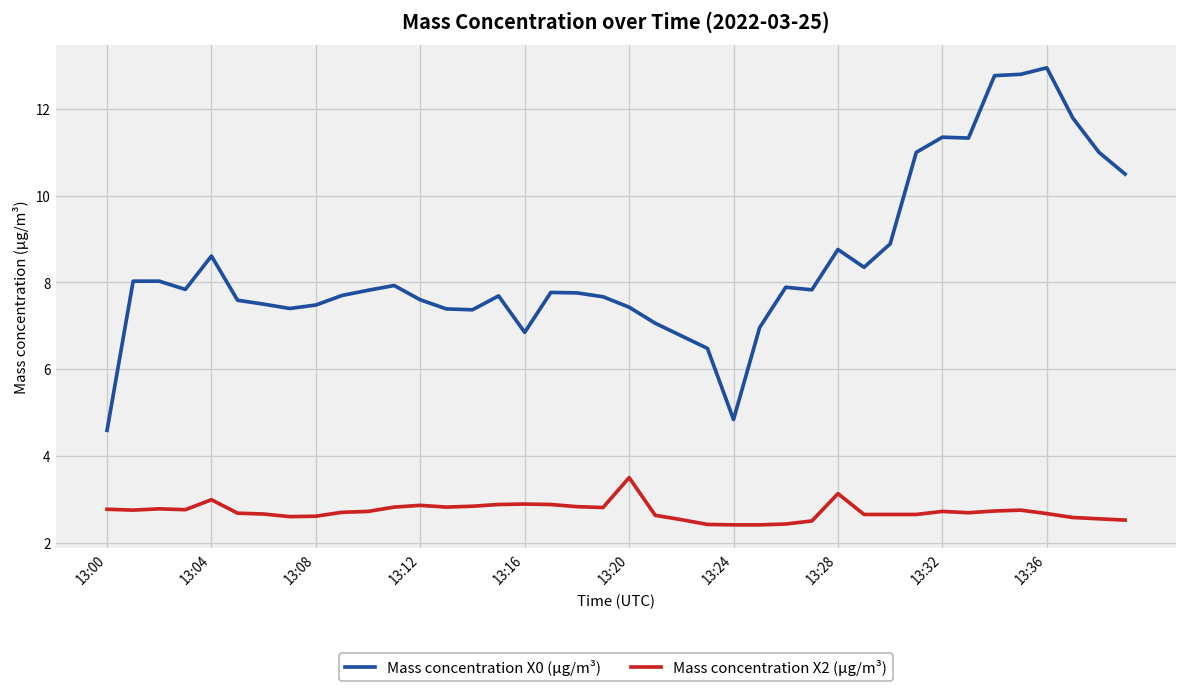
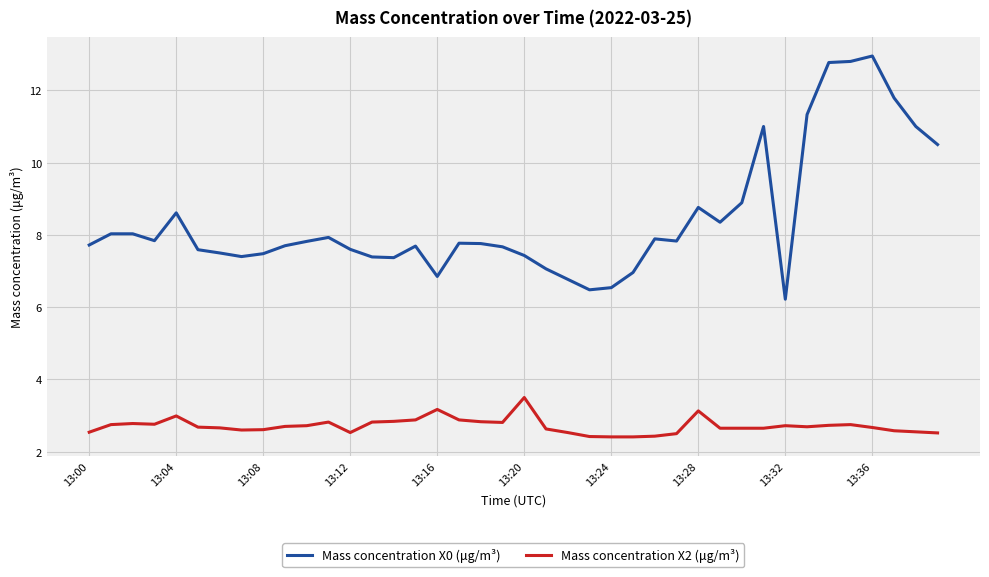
Mass concentration X0 (μg/m³), 13:00: 4.6 -> 7.7
Mass concentration X2 (μg/m³), 13:00: 2.8 -> 2.5
Mass concentration X2 (μg/m³), 13:12: 2.9 -> 2.5
Mass concentration X2 (μg/m³), 13:16: 2.9 -> 3.2
Mass concentration X0 (μg/m³), 13:24: 4.8 -> 6.5
Mass concentration X0 (μg/m³), 13:32: 11.4 -> 6.2
